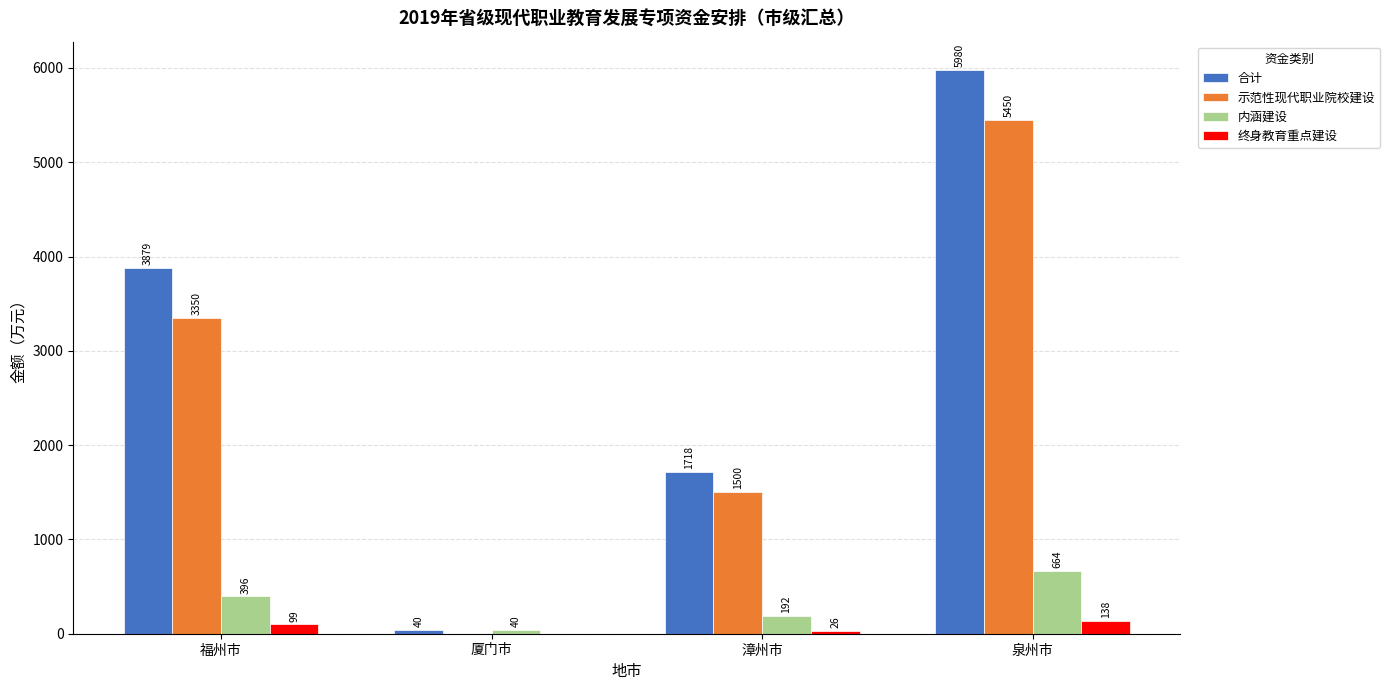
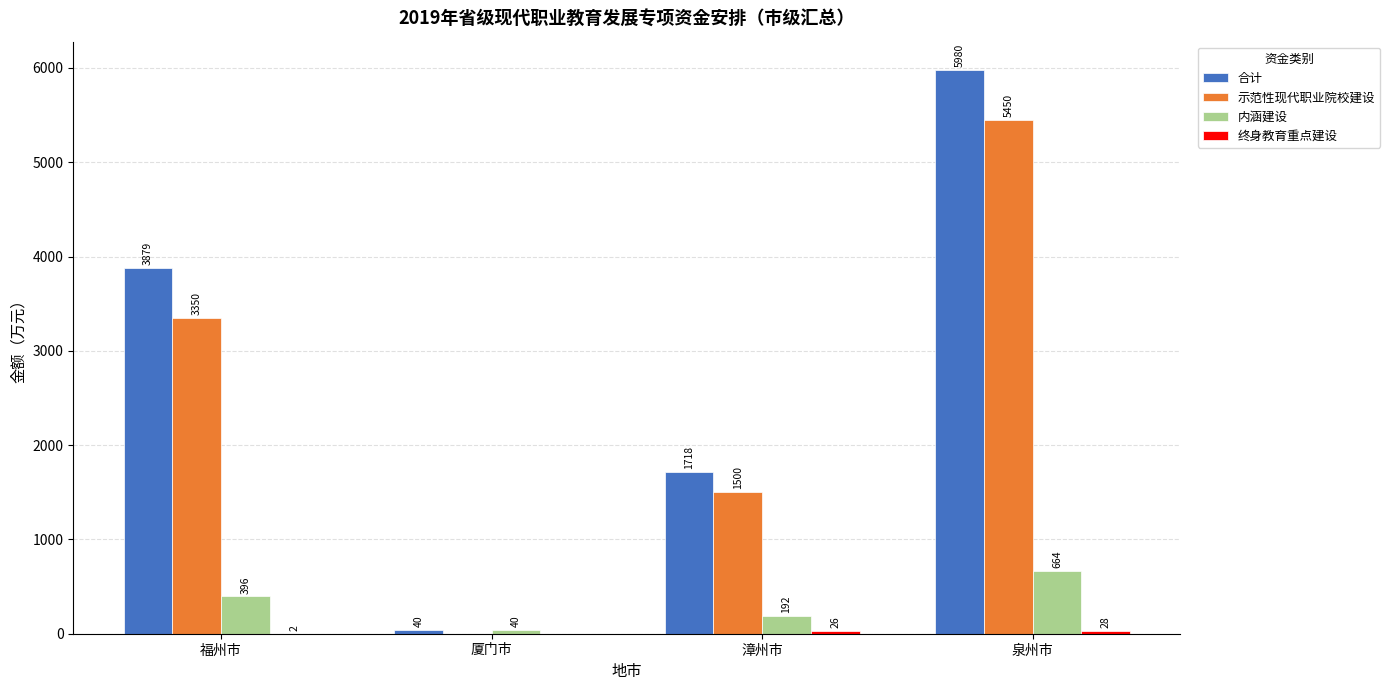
终身教育重点建设, 福州市: 99 -> 2
终身教育重点建设, 泉州市: 138 -> 28
